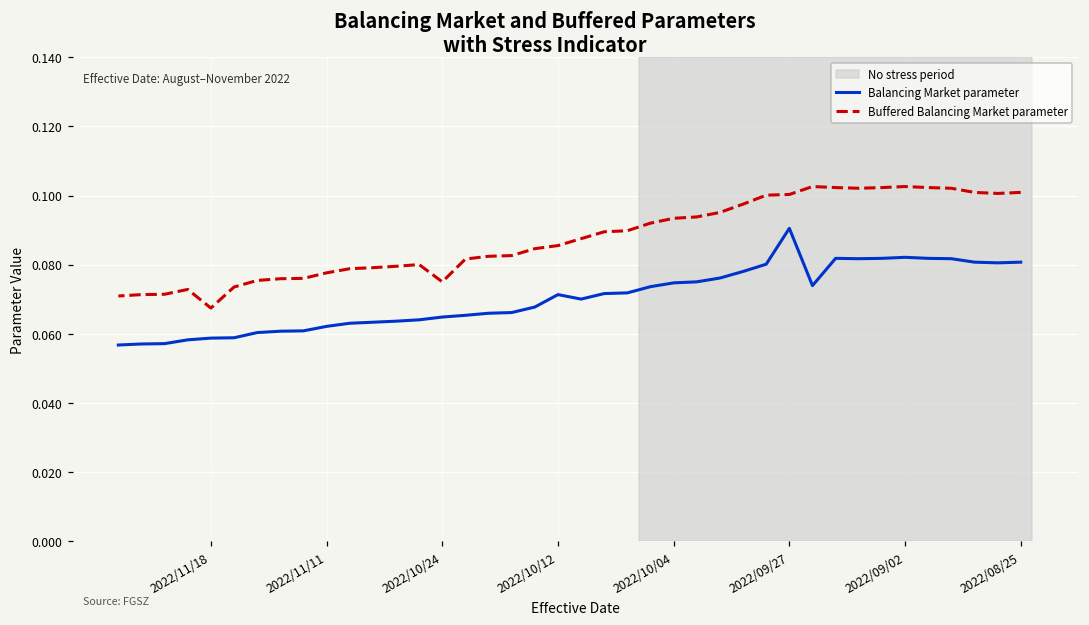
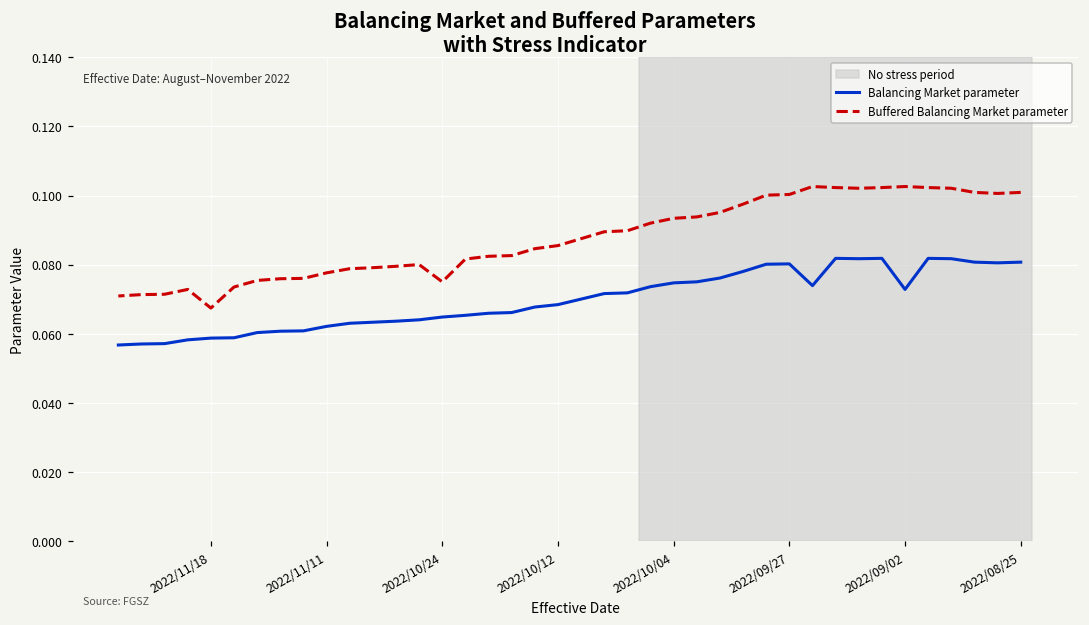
Balancing Market parameter, 2022/10/12: 0.071 -> 0.068
Balancing Market parameter, 2022/09/27: 0.091 -> 0.080
Balancing Market parameter, 2022/09/02: 0.082 -> 0.073
